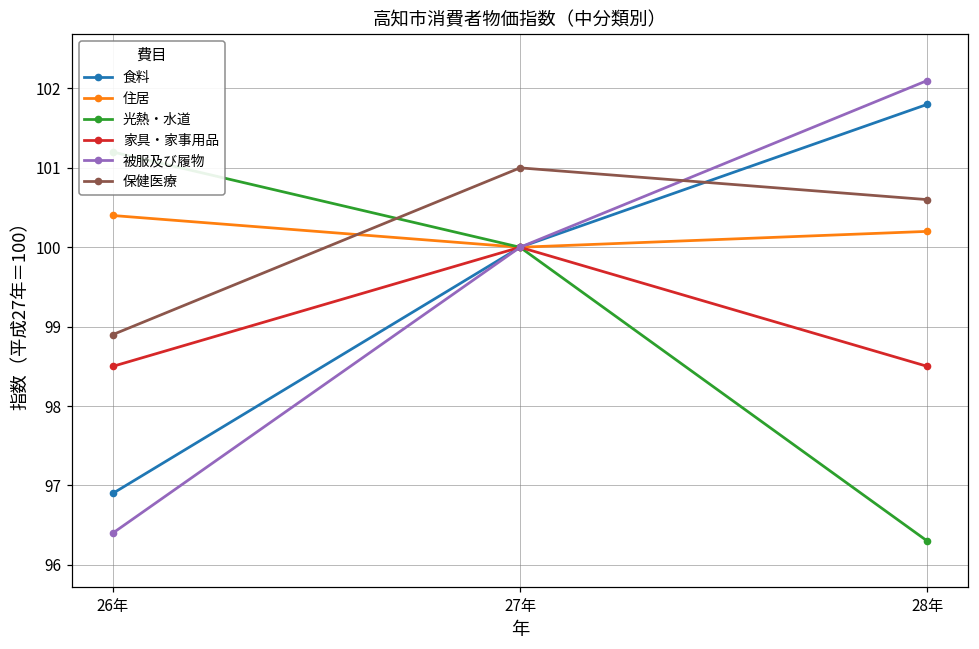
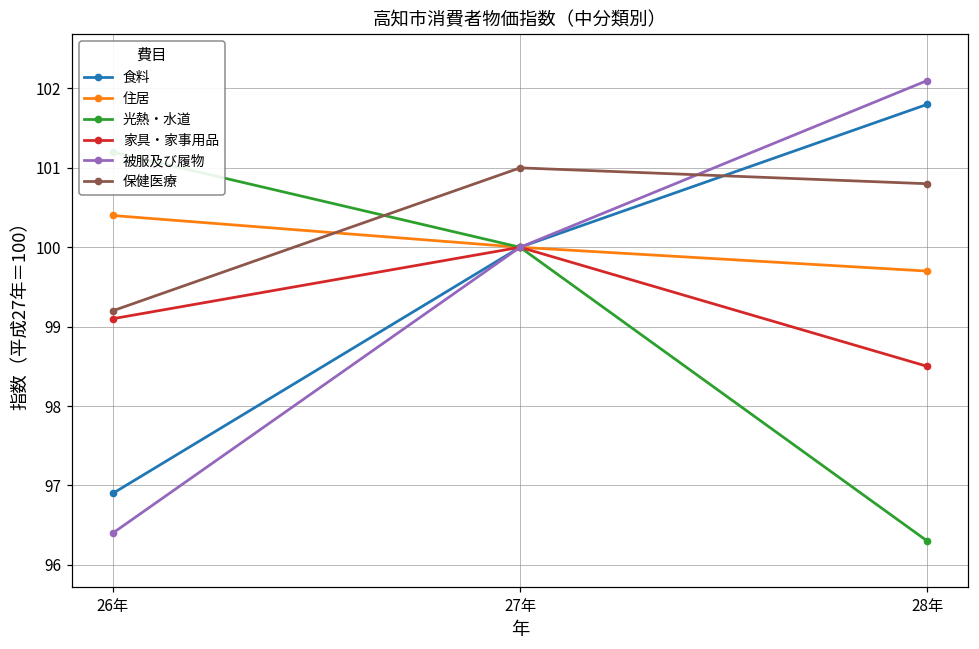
家具・家事用品, 26年: 98.5 -> 99.1
保健医療, 26年: 98.9 -> 99.2
住居, 28年: 100.2 -> 99.7
保健医療, 28年: 100.6 -> 100.8
